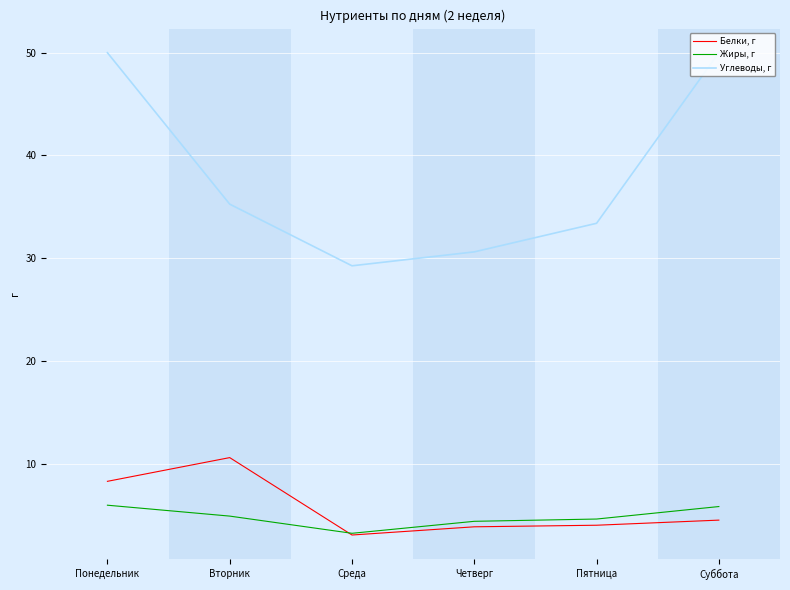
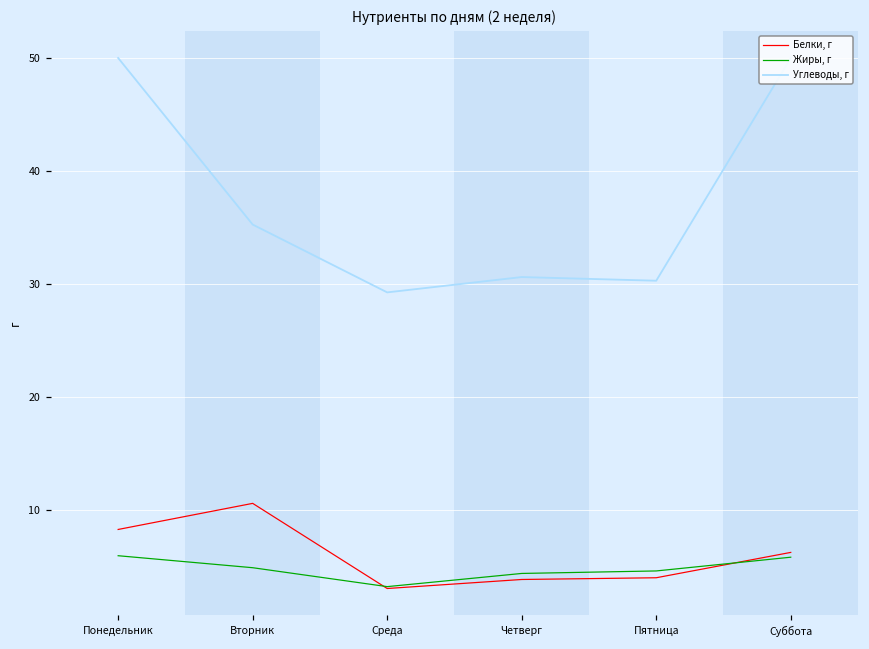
Углеводы, г, Пятница: 33.4 -> 30.3
Белки, г, Суббота: 4.5 -> 6.3
